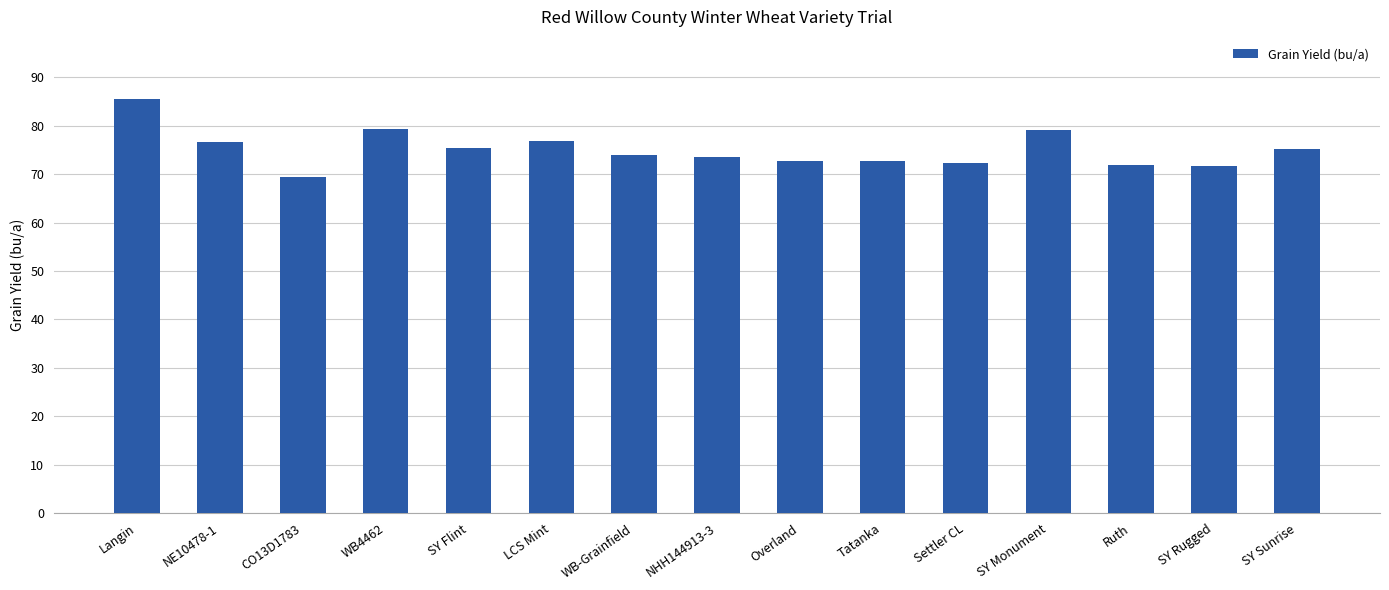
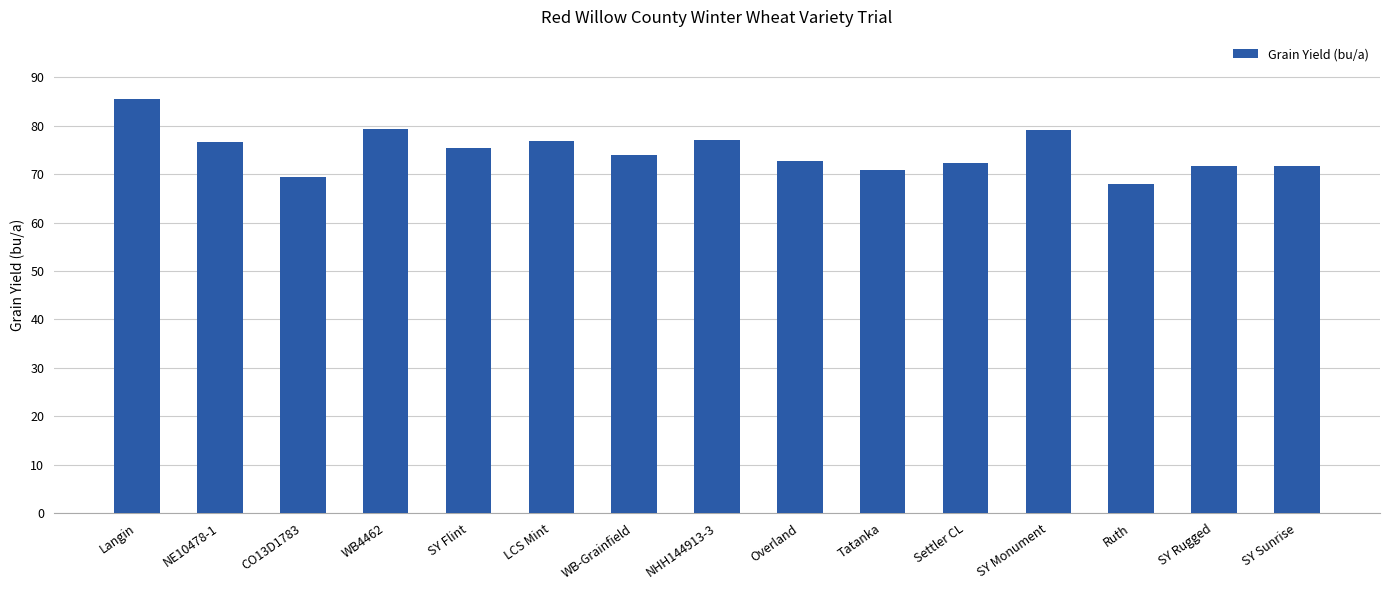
NHH144913-3: 74 -> 77
Tatanka: 73 -> 71
Ruth: 72 -> 68
SY Sunrise: 75 -> 72
